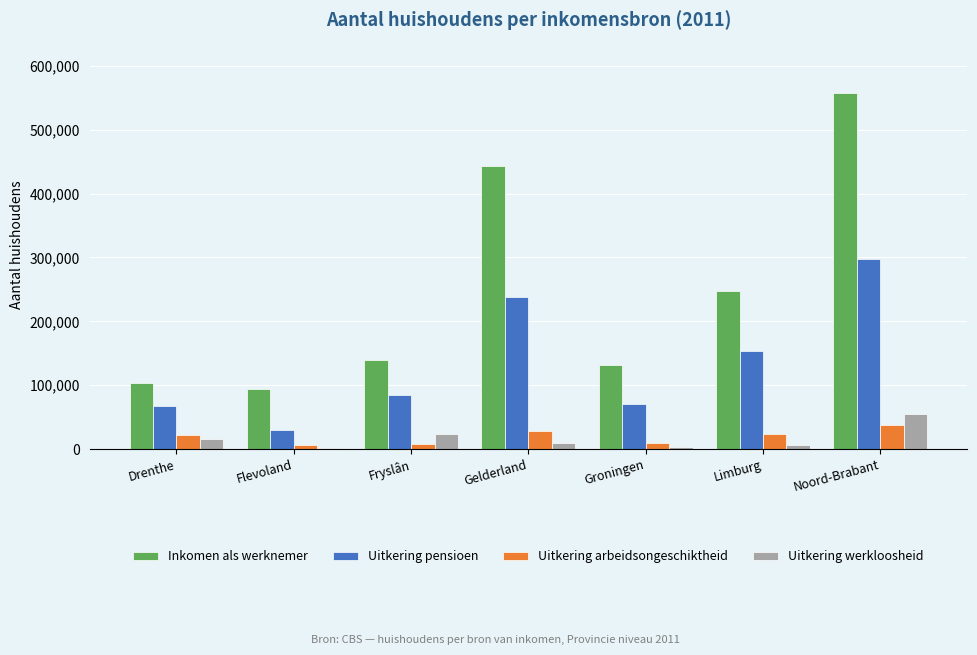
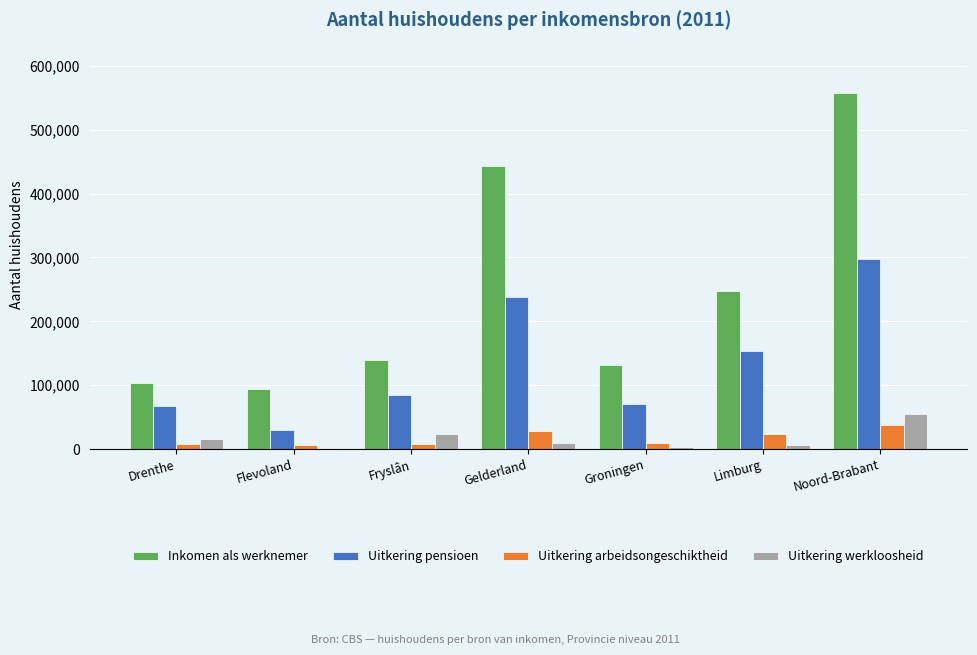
Uitkering arbeidsongeschiktheid, Drenthe: 20,000 -> 10,000
